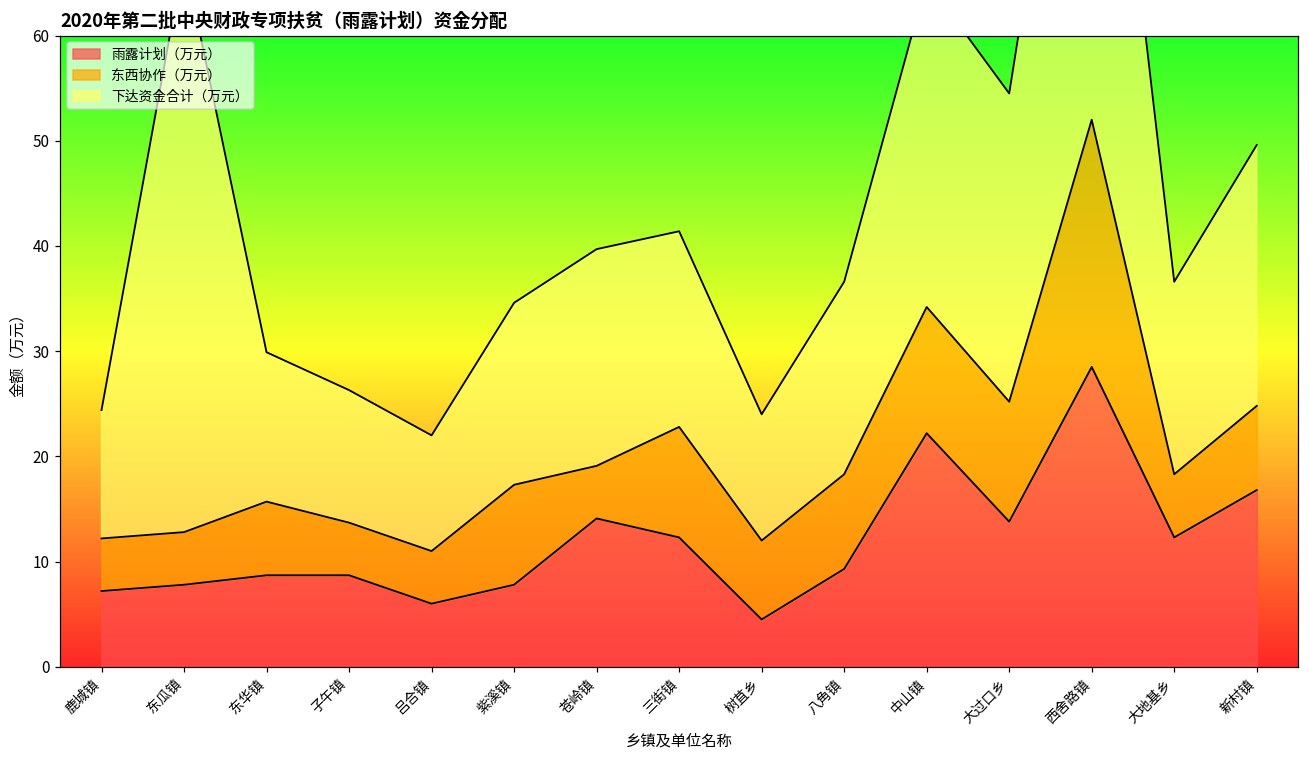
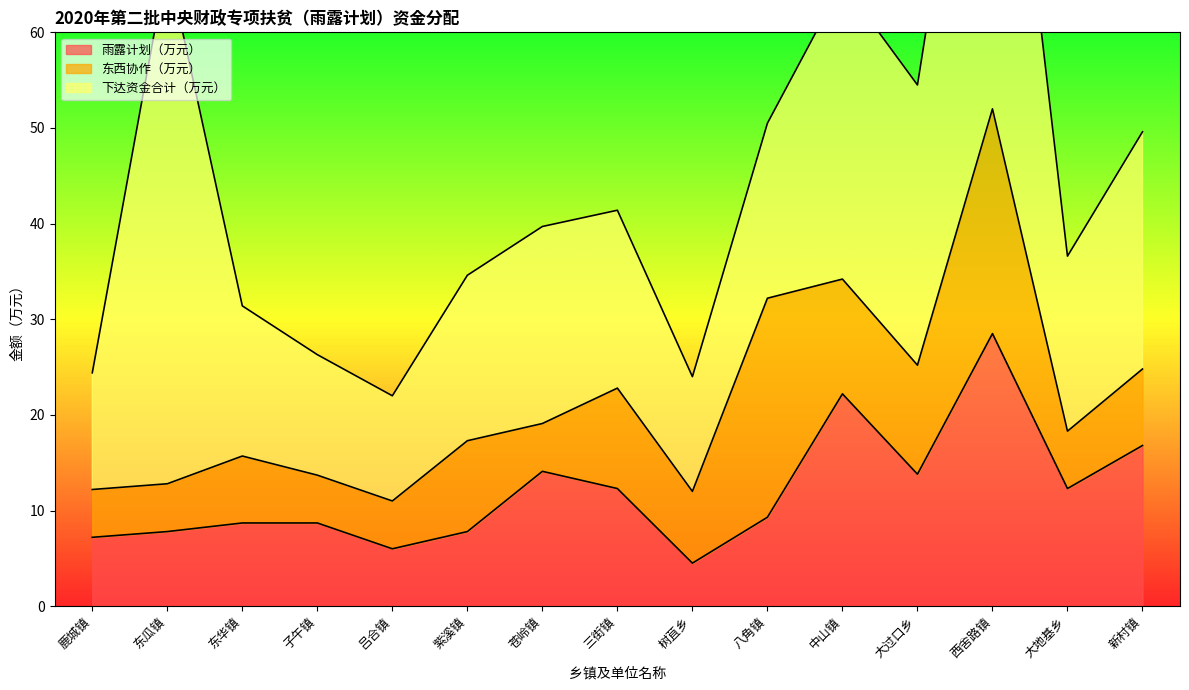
下达资金合计（万元）, 东华镇: 14 -> 16
东西协作（万元）, 八角镇: 9 -> 23
